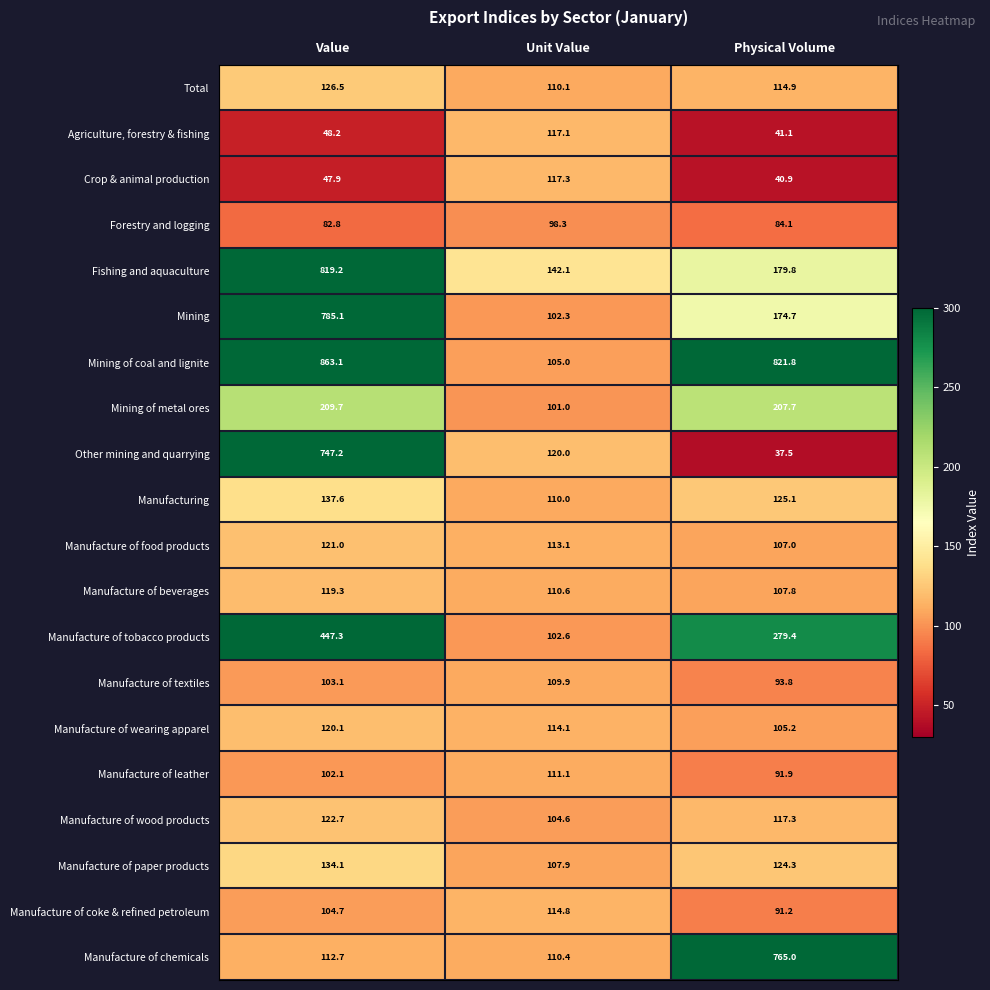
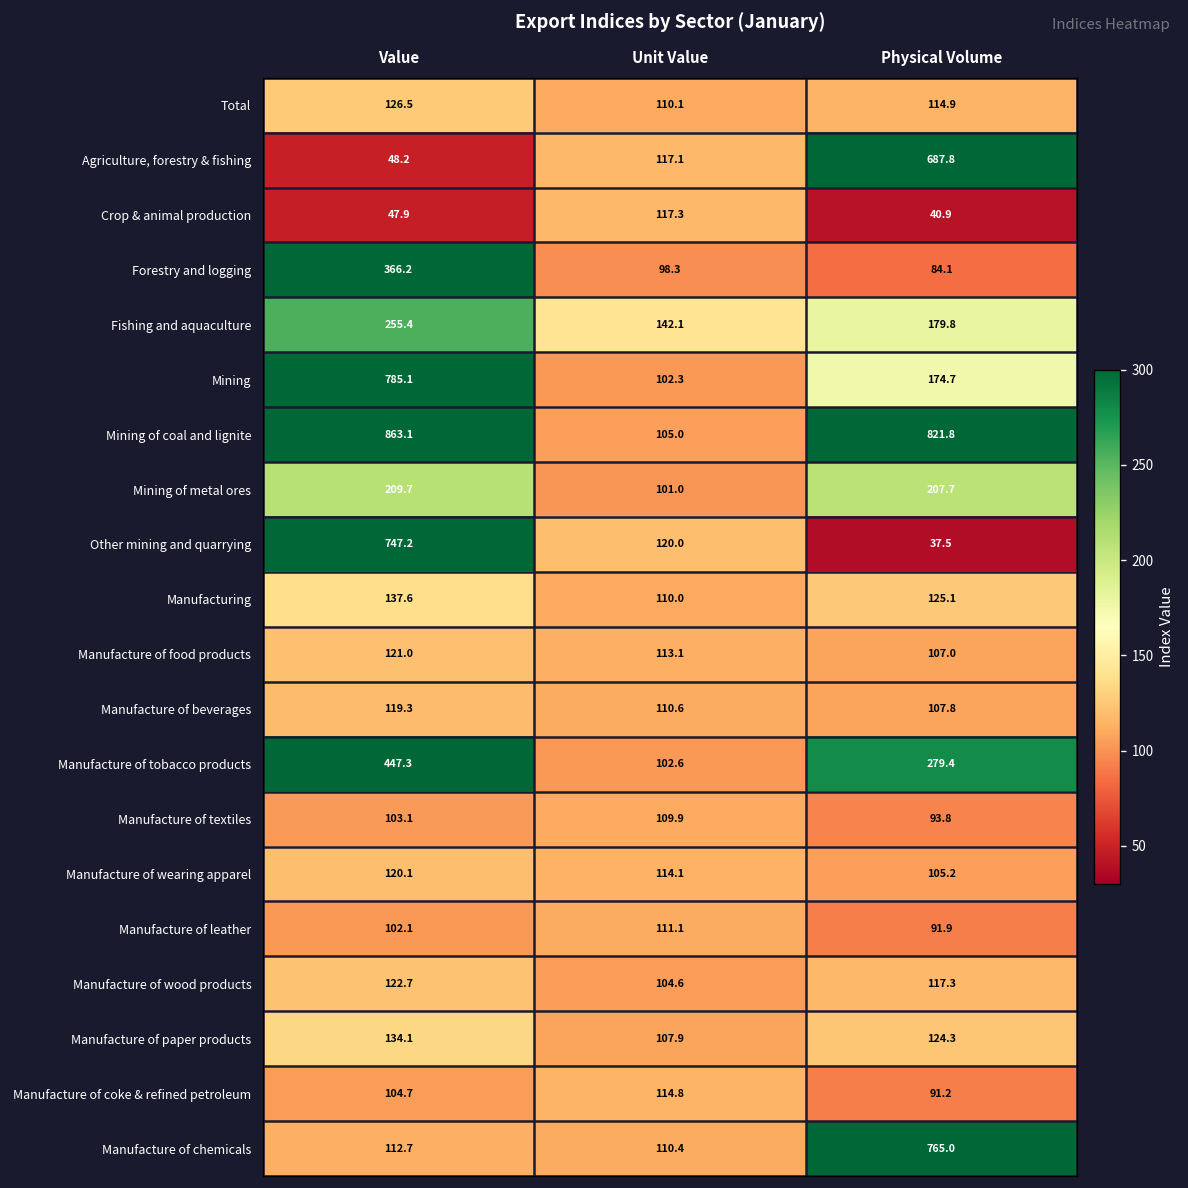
Agriculture, forestry & fishing, Physical Volume: 41.1 -> 687.8
Forestry and logging, Value: 82.8 -> 366.2
Fishing and aquaculture, Value: 819.2 -> 255.4
